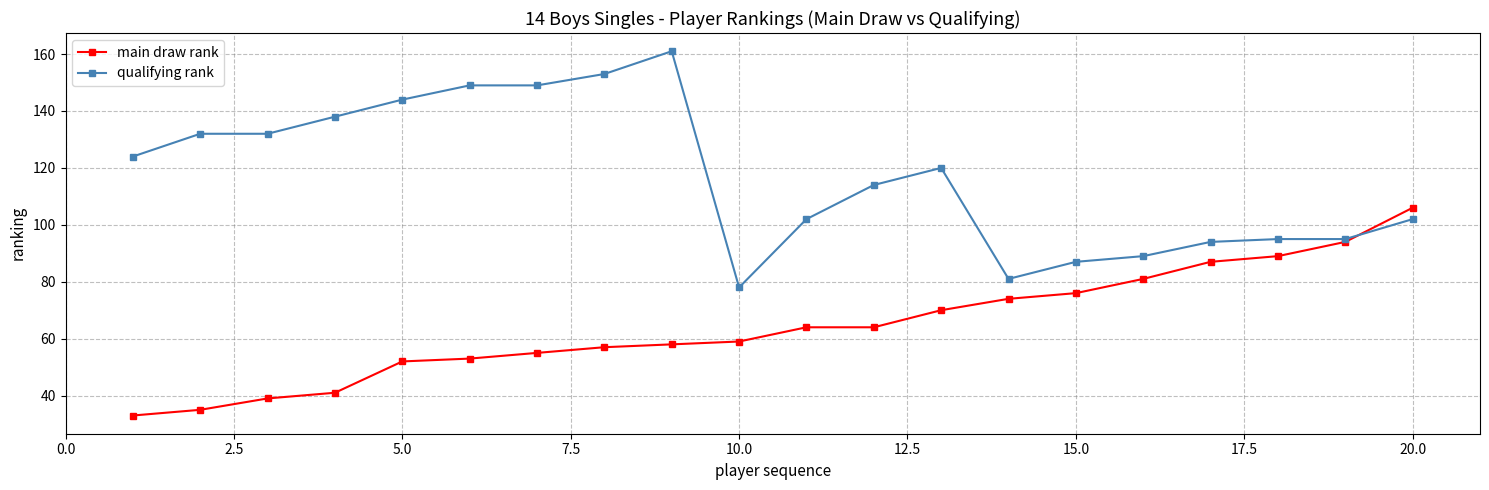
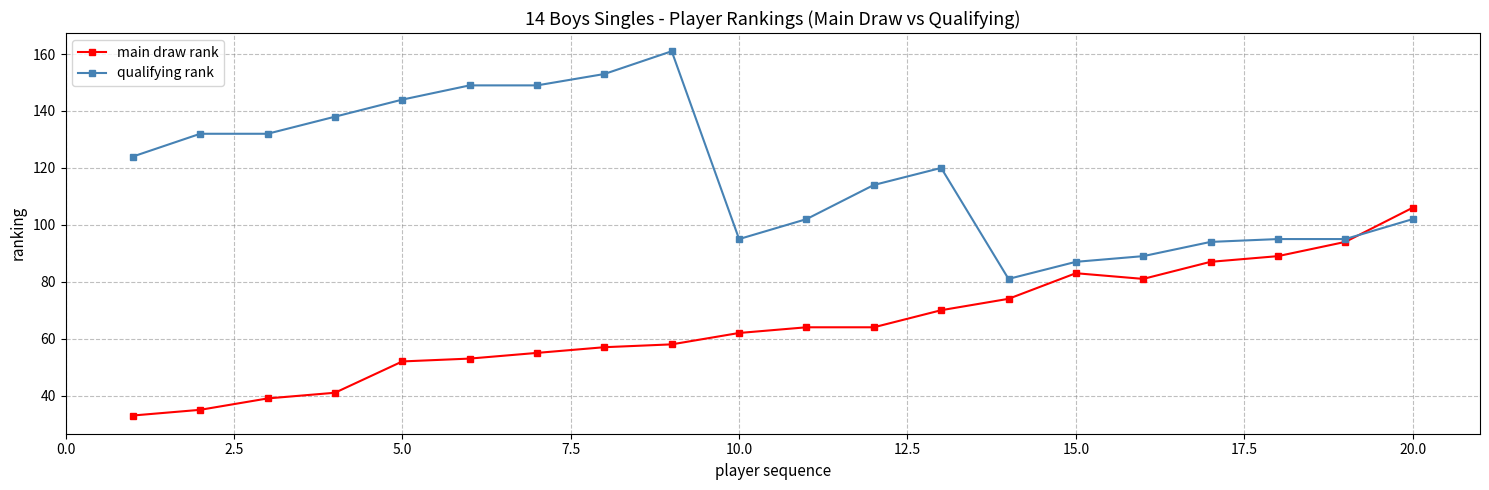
main draw rank, 10.0: 59 -> 62
qualifying rank, 10.0: 78 -> 95
main draw rank, 15.0: 76 -> 83
